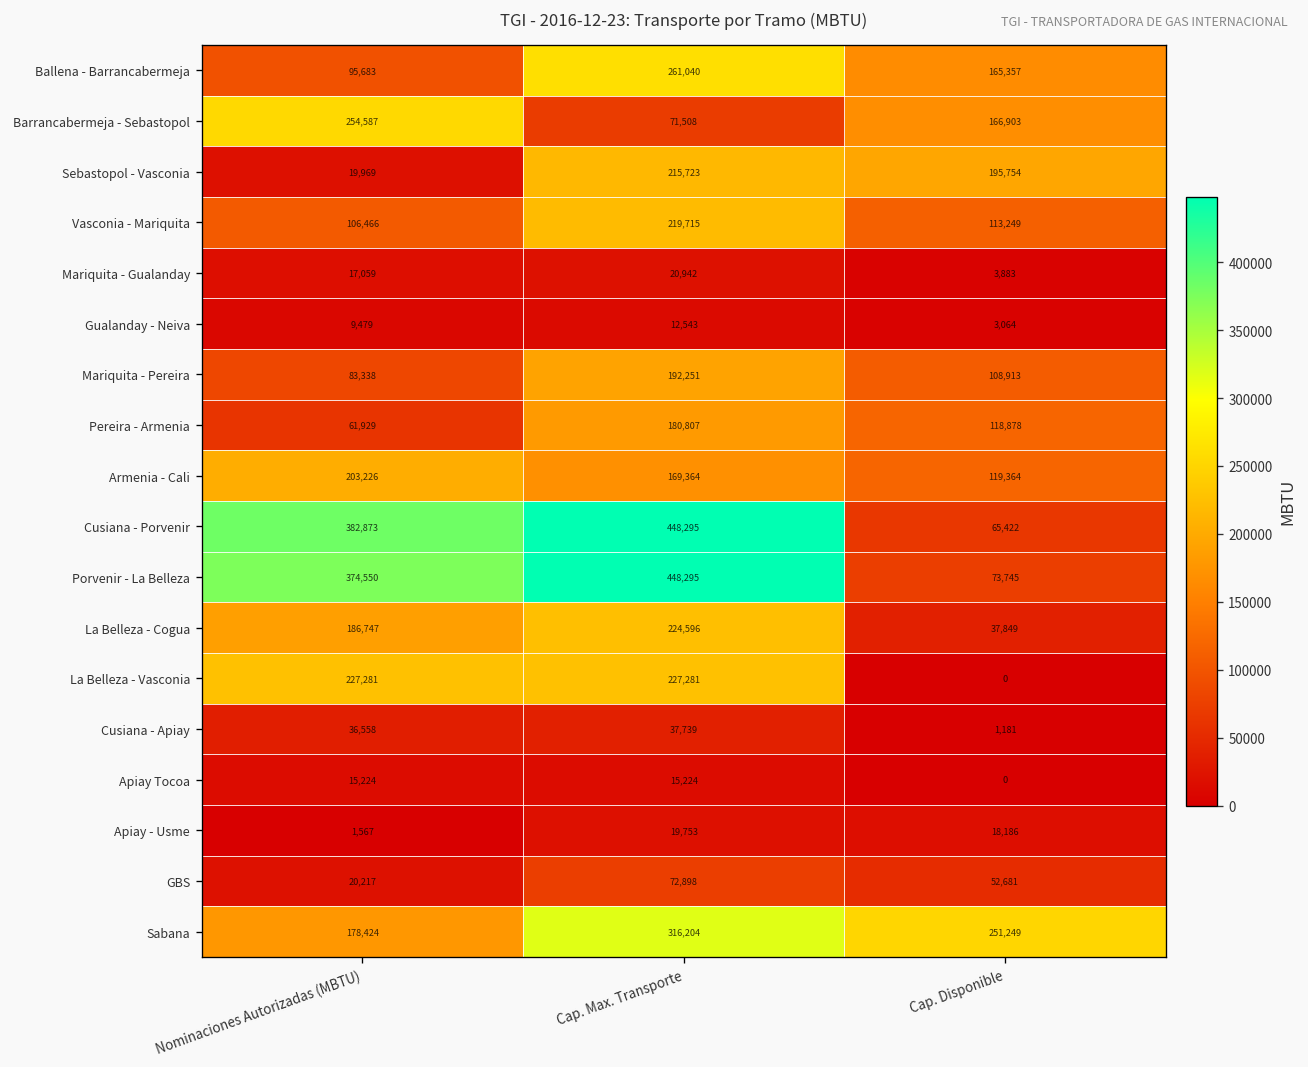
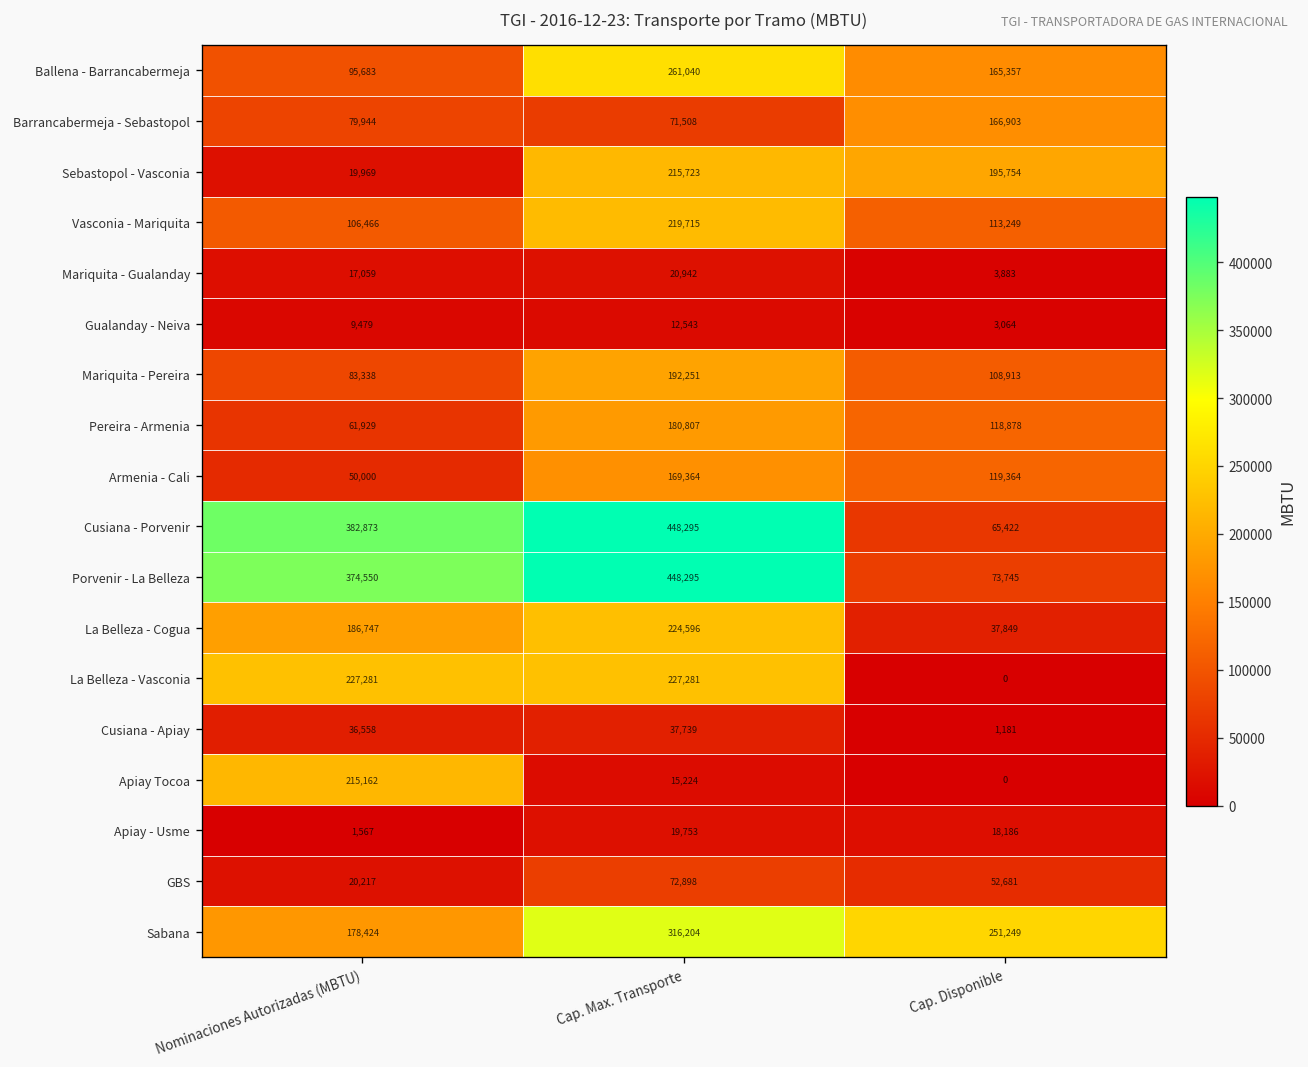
Barrancabermeja - Sebastopol, Nominaciones Autorizadas (MBTU): 254,587 -> 79,944
Armenia - Cali, Nominaciones Autorizadas (MBTU): 203,226 -> 50,000
Apiay Tocoa, Nominaciones Autorizadas (MBTU): 15,224 -> 215,162
